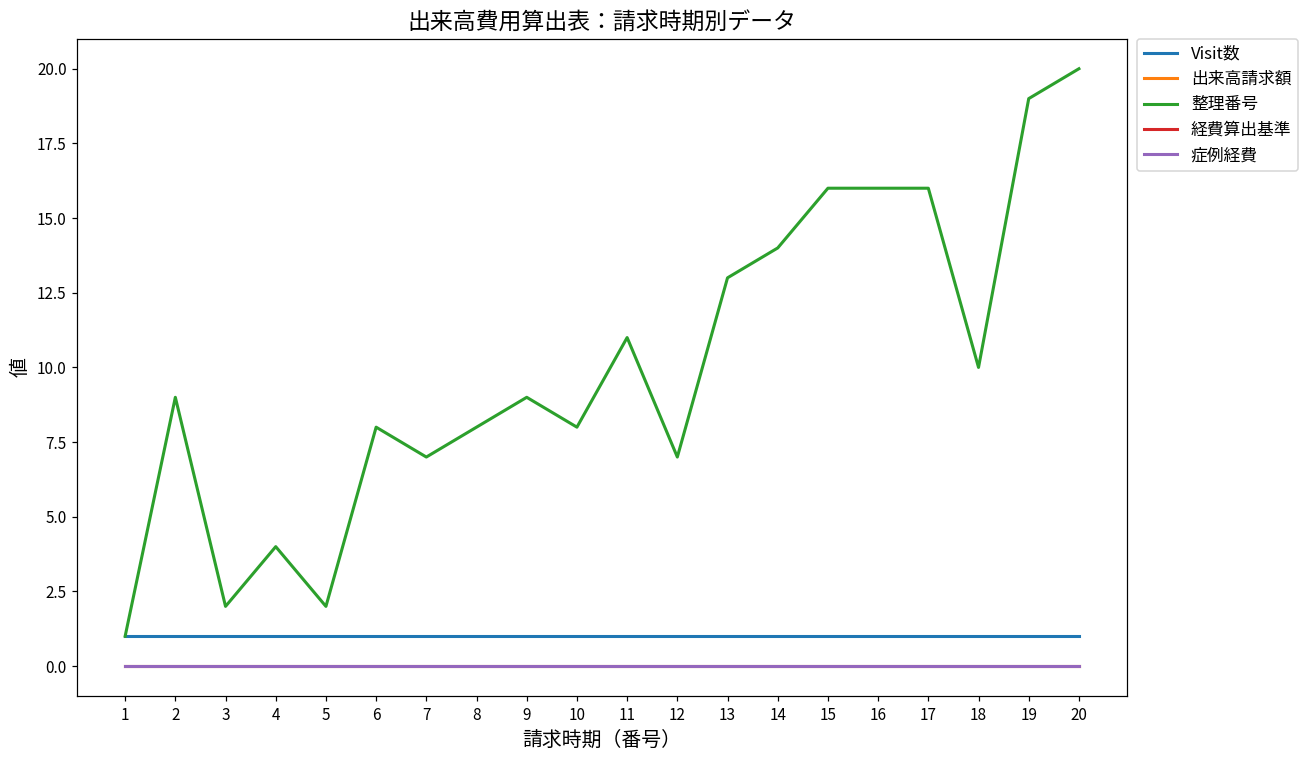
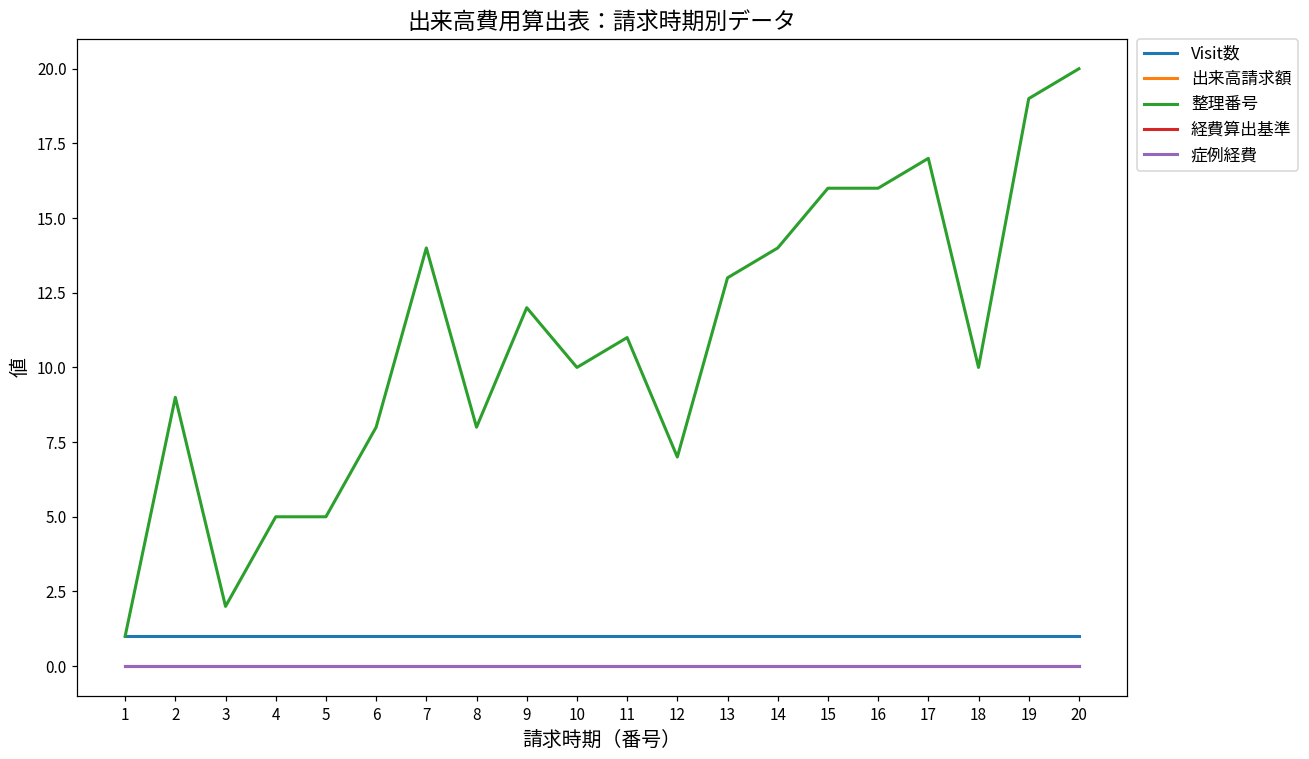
整理番号, 4: 4 -> 5
整理番号, 5: 2 -> 5
整理番号, 7: 7 -> 14
整理番号, 9: 9 -> 12
整理番号, 10: 8 -> 10
整理番号, 17: 16 -> 17
